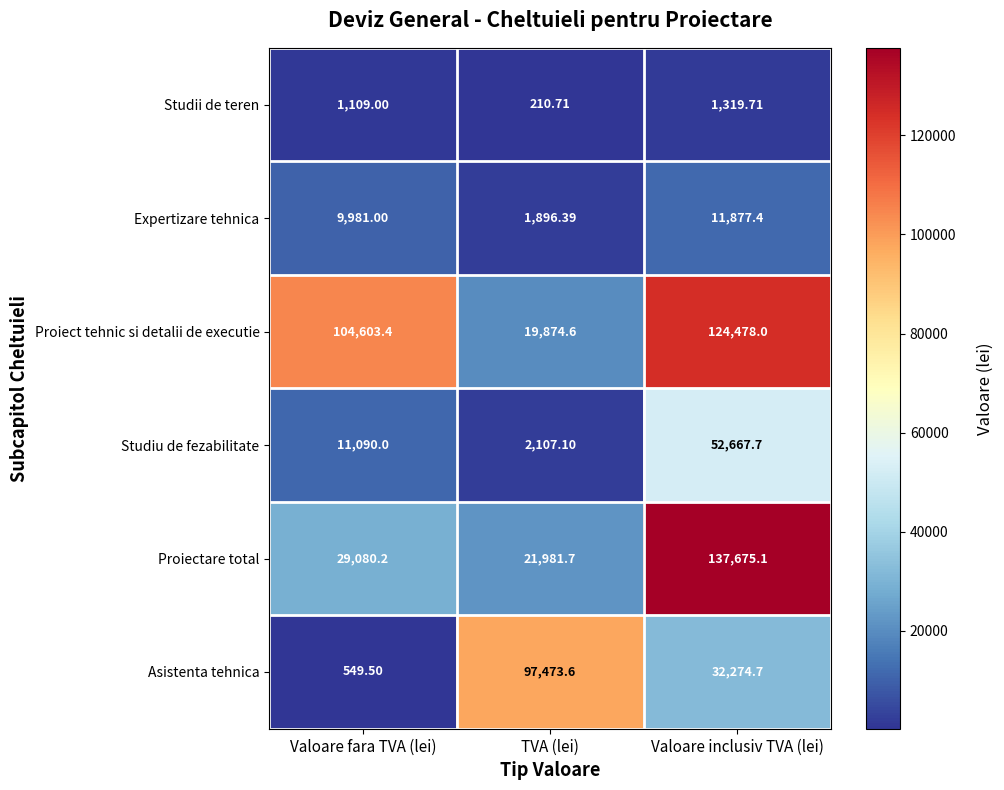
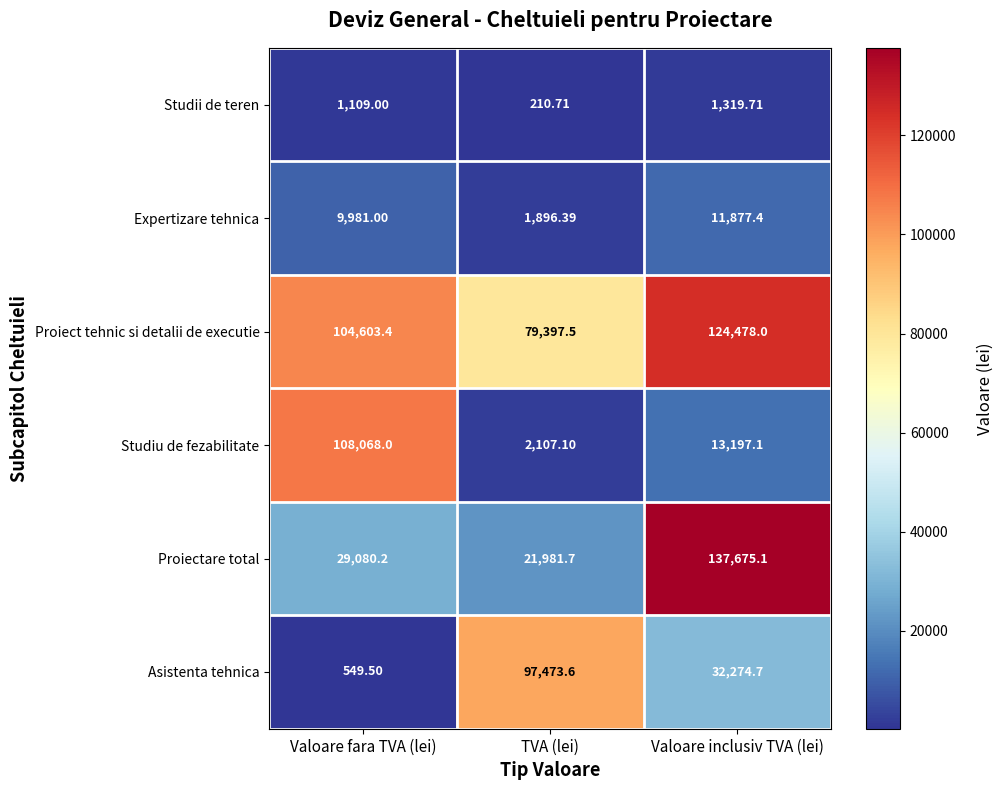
Proiect tehnic si detalii de executie, TVA (lei): 19,874.6 -> 79,397.5
Studiu de fezabilitate, Valoare fara TVA (lei): 11,090.0 -> 108,068.0
Studiu de fezabilitate, Valoare inclusiv TVA (lei): 52,667.7 -> 13,197.1
